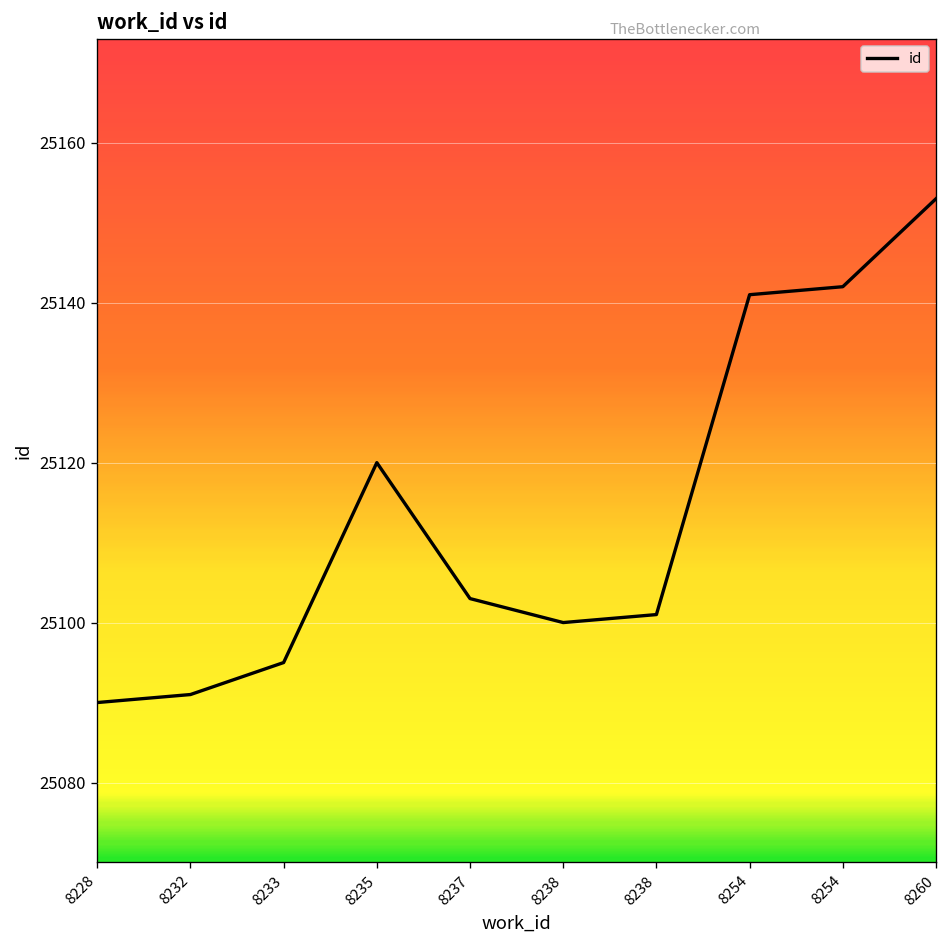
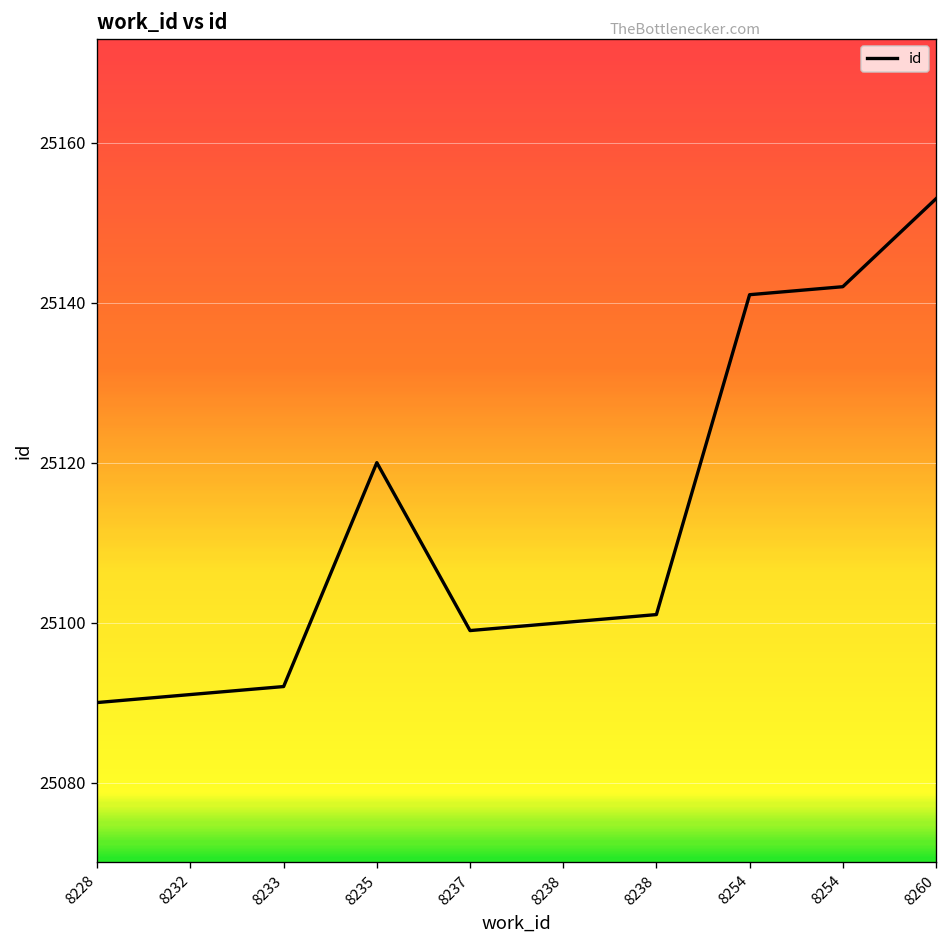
8233: 25095 -> 25092
8237: 25103 -> 25099
